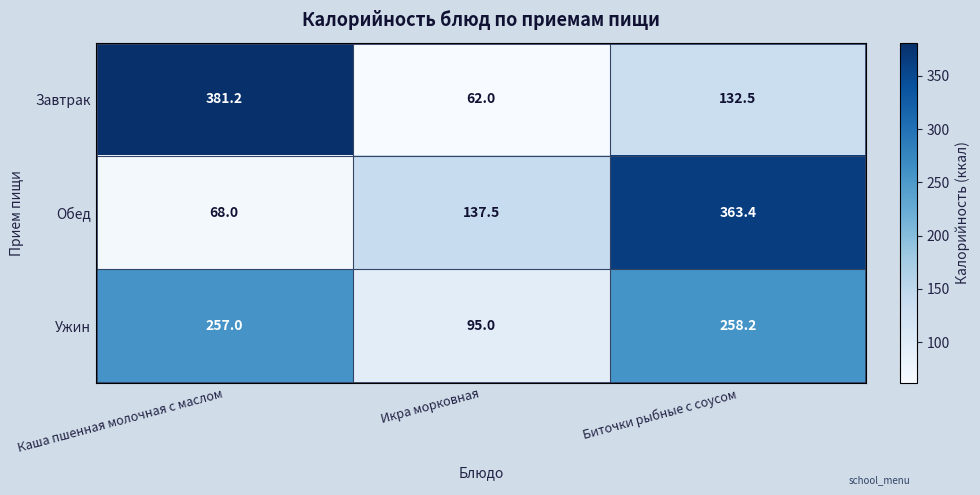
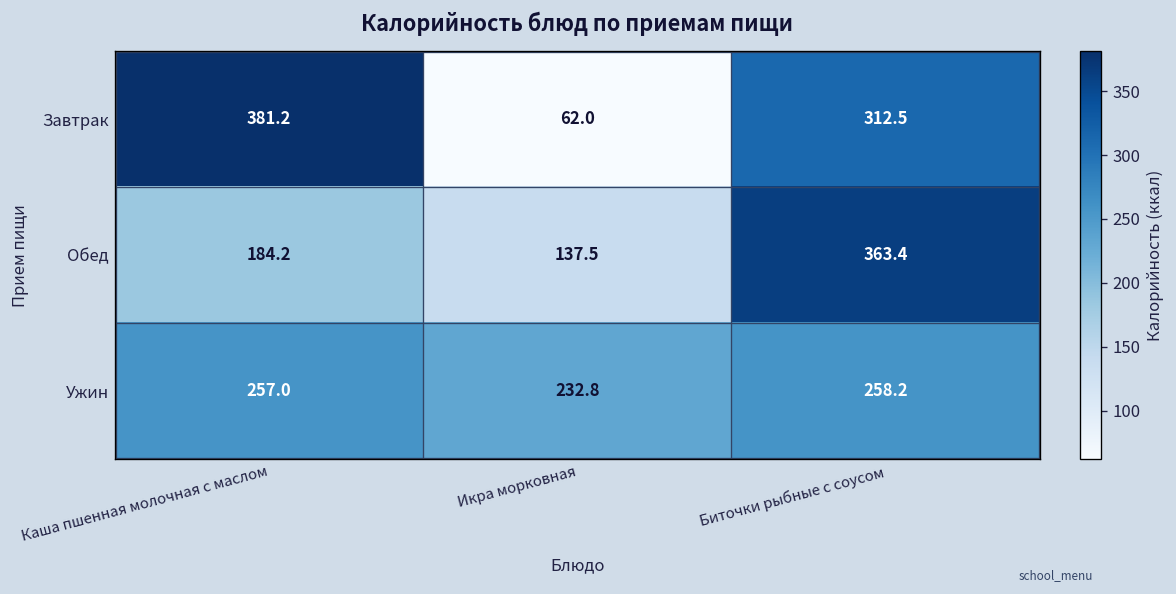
Завтрак, Биточки рыбные с соусом: 132.5 -> 312.5
Обед, Каша пшенная молочная с маслом: 68.0 -> 184.2
Ужин, Икра морковная: 95.0 -> 232.8
